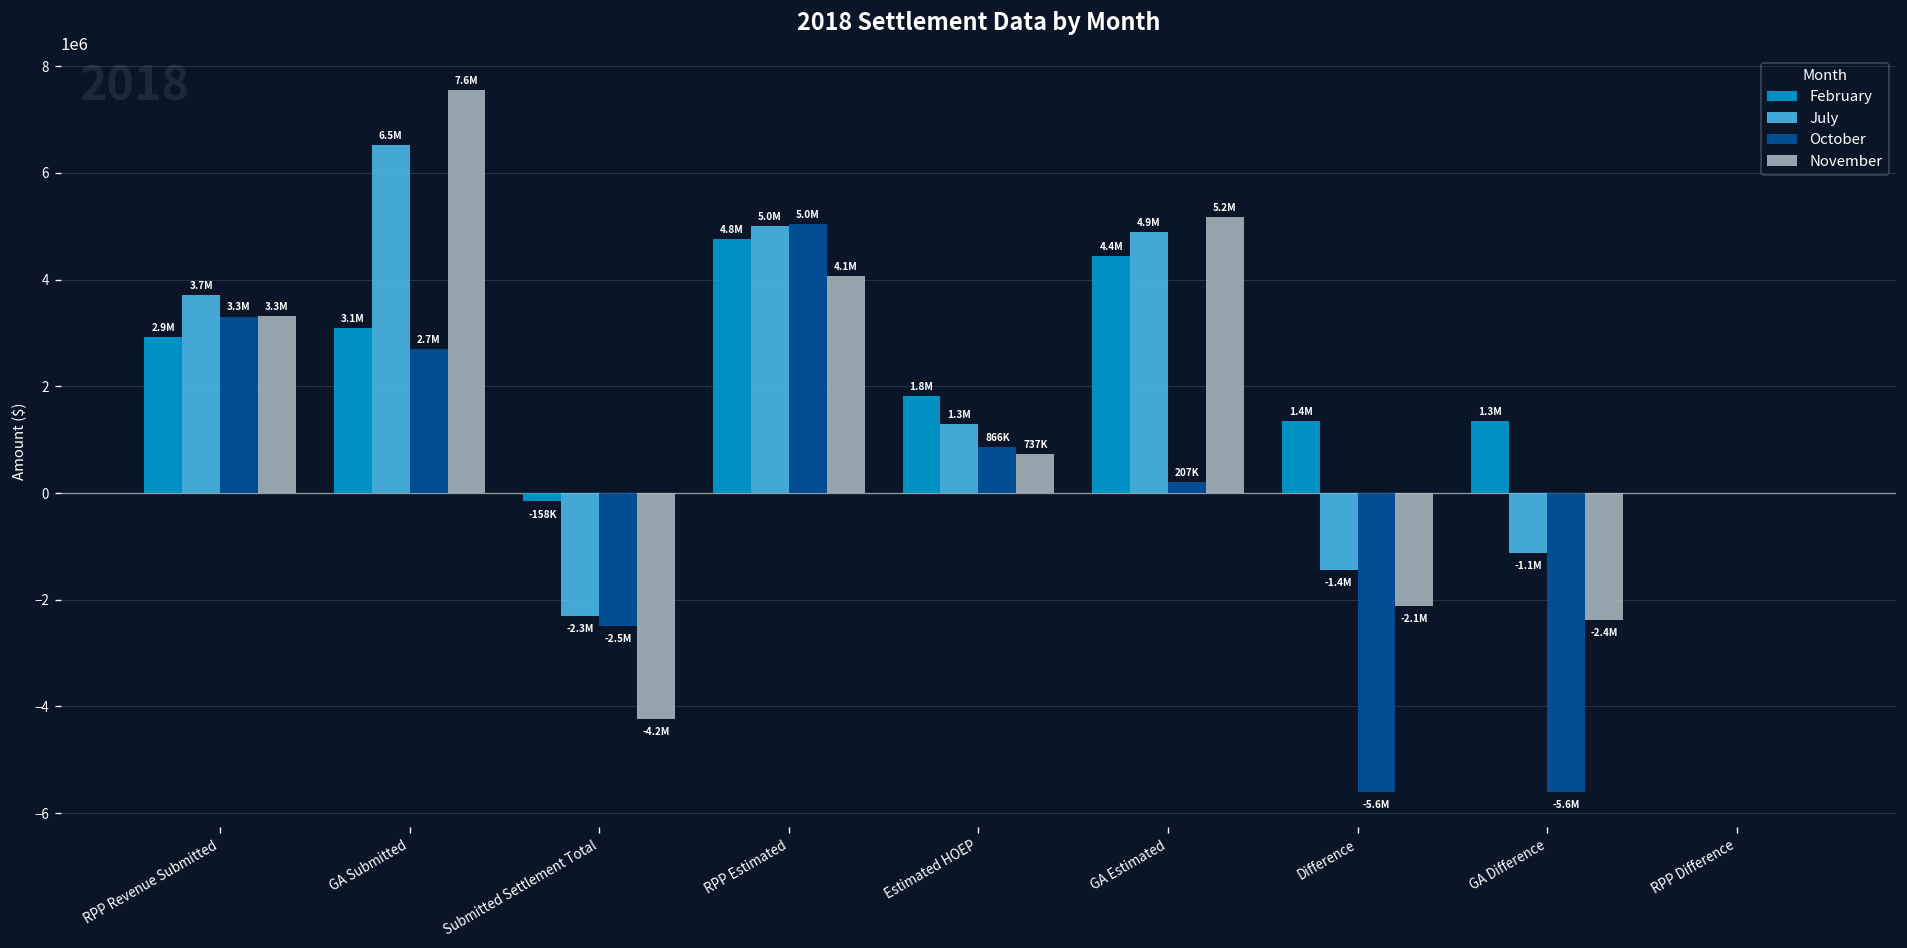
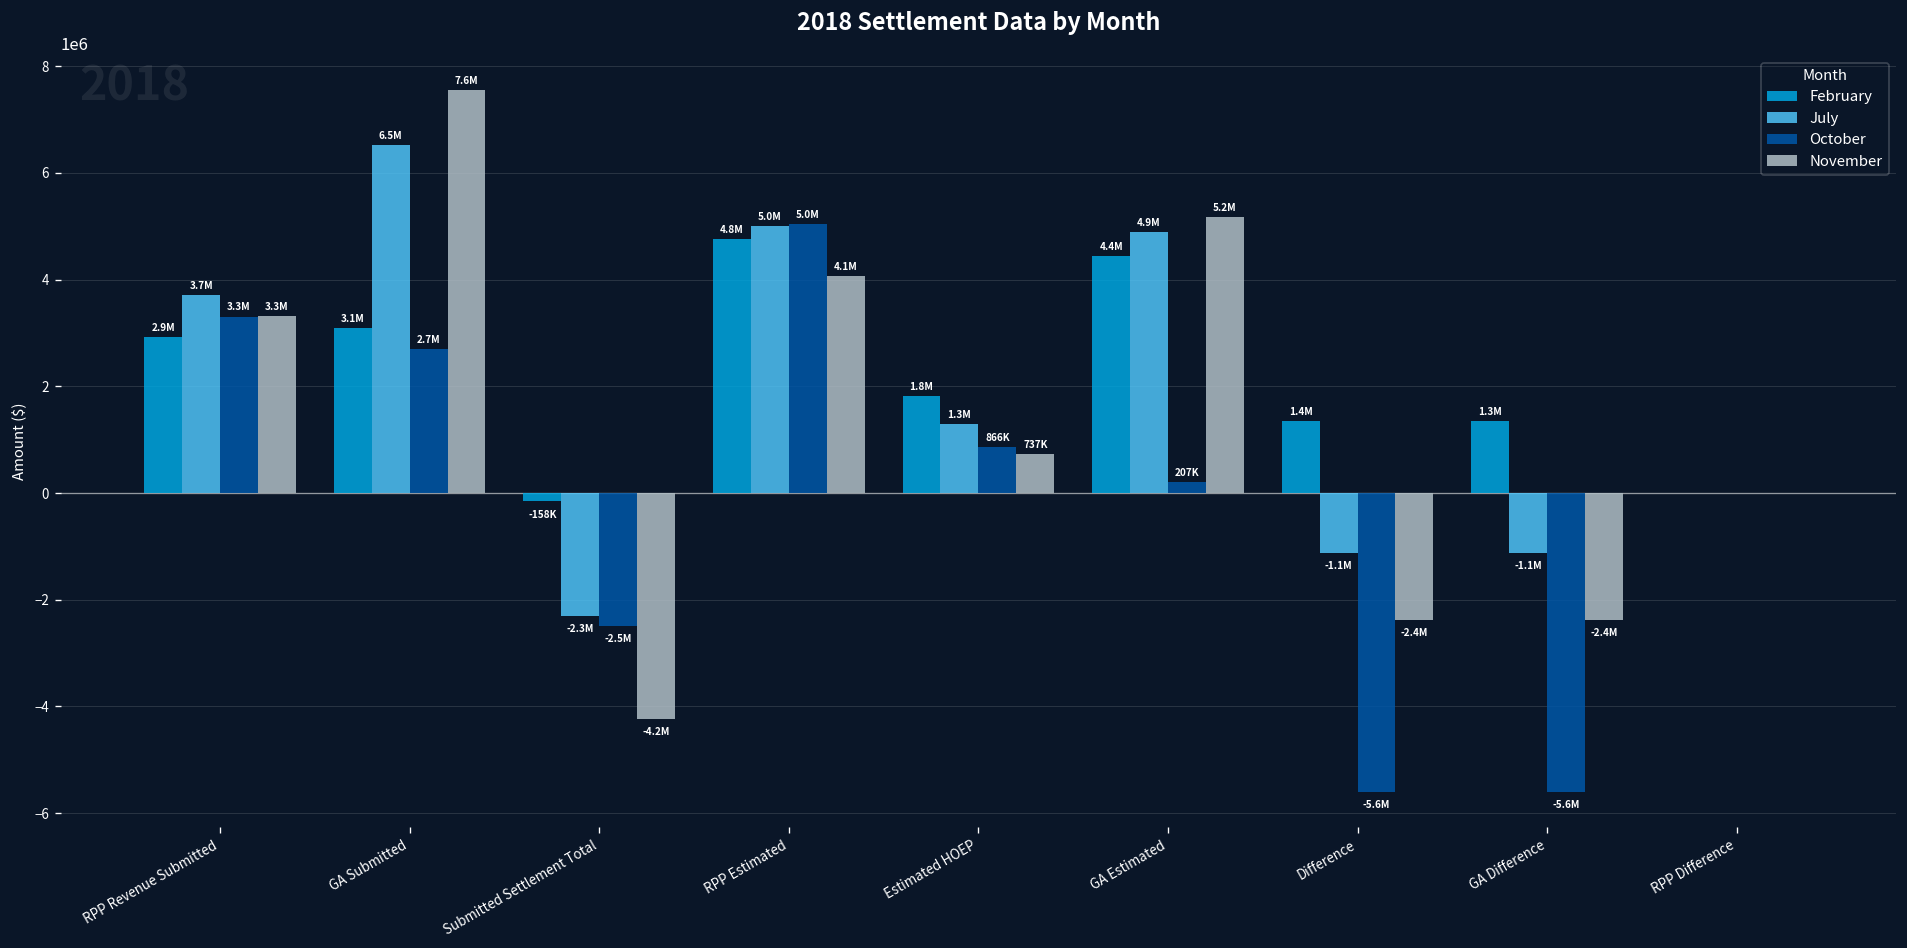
July, Difference: -1.4M -> -1.1M
November, Difference: -2.1M -> -2.4M
